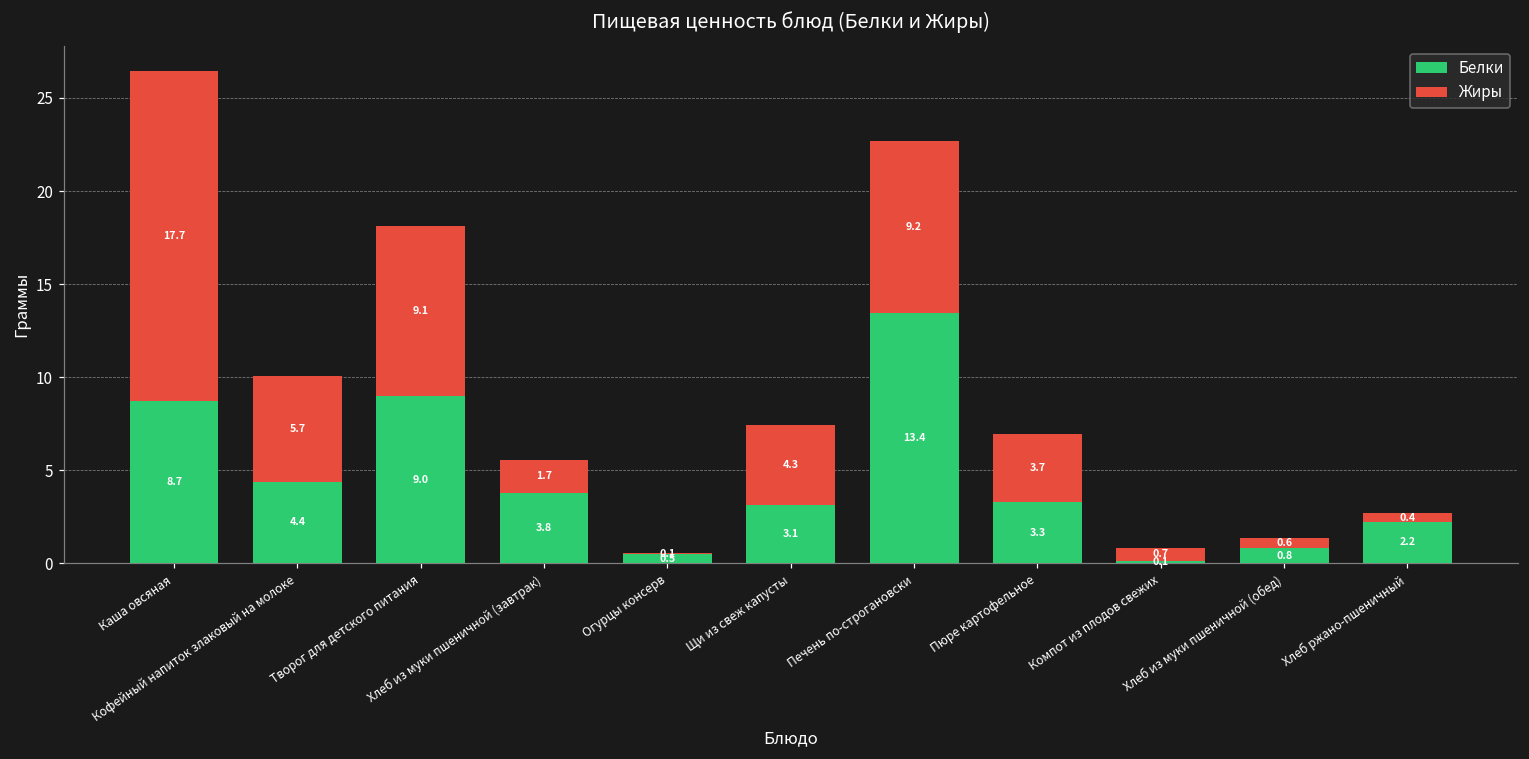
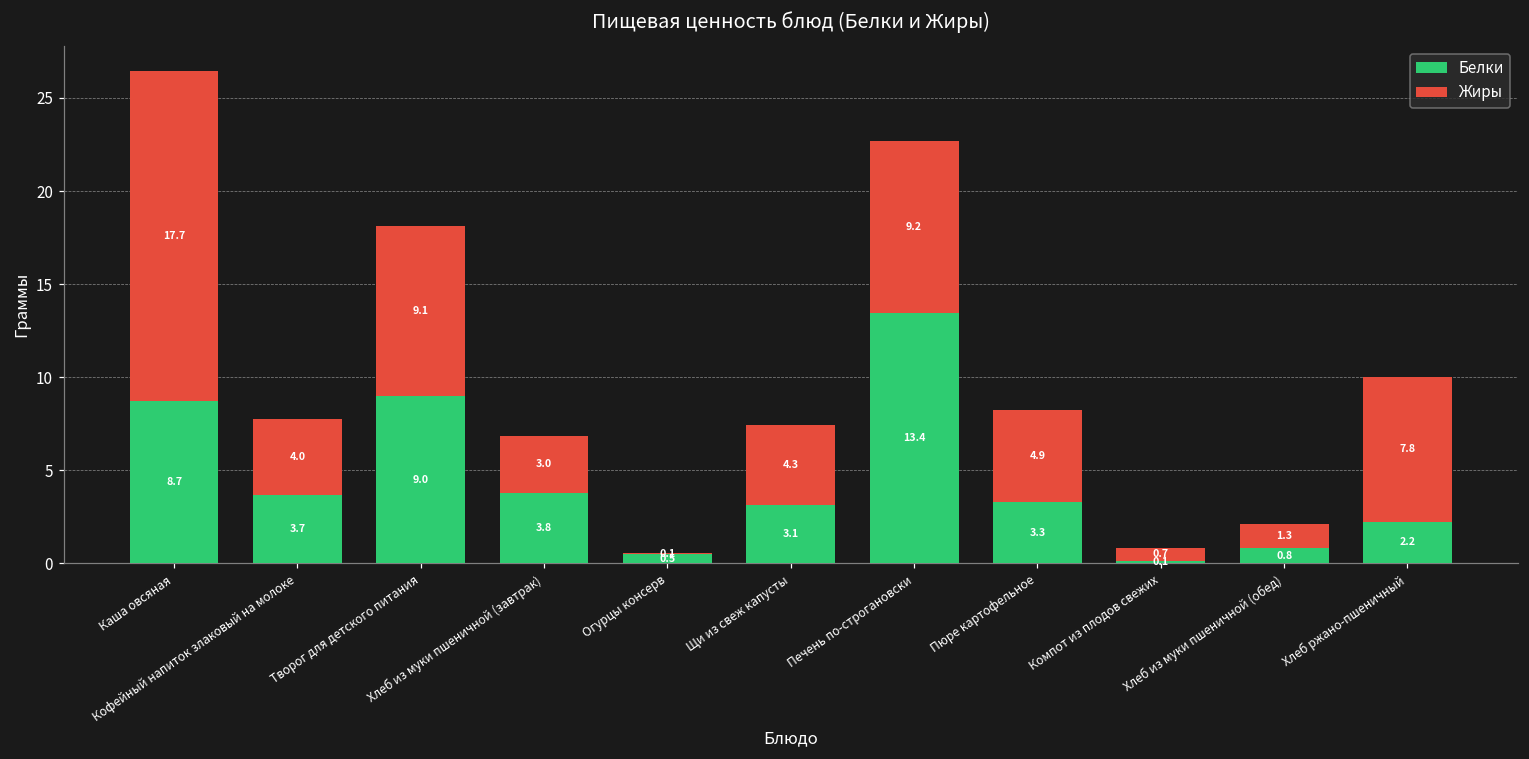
Белки, Кофейный напиток злаковый на молоке: 4.4 -> 3.7
Жиры, Кофейный напиток злаковый на молоке: 5.7 -> 4.0
Жиры, Хлеб из муки пшеничной (завтрак): 1.7 -> 3.0
Жиры, Пюре картофельное: 3.7 -> 4.9
Жиры, Хлеб из муки пшеничной (обед): 0.6 -> 1.3
Жиры, Хлеб ржано-пшеничный: 0.4 -> 7.8
